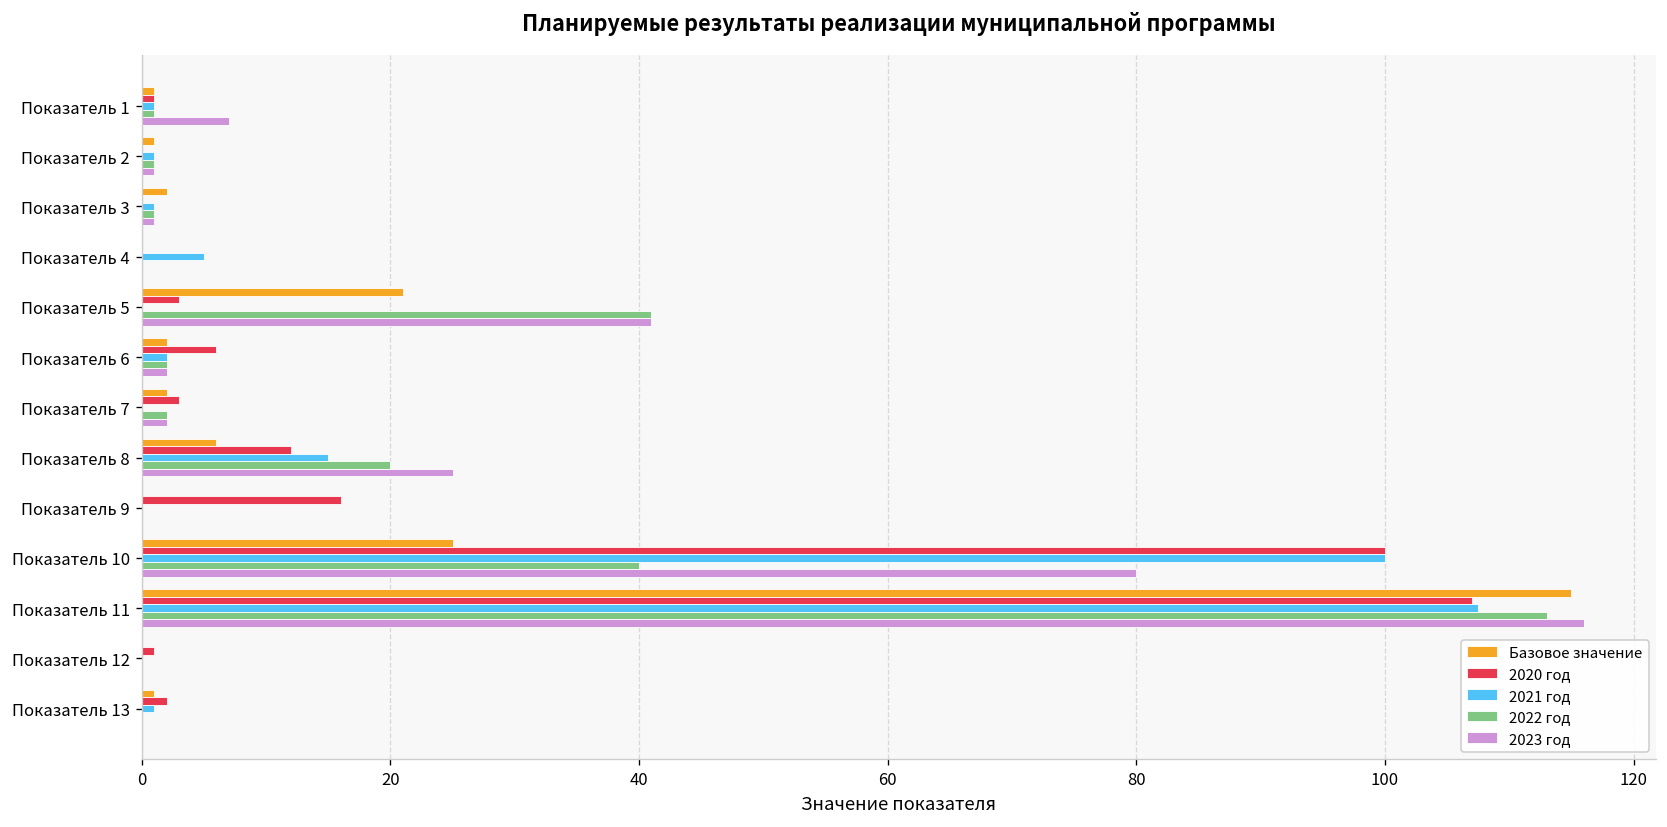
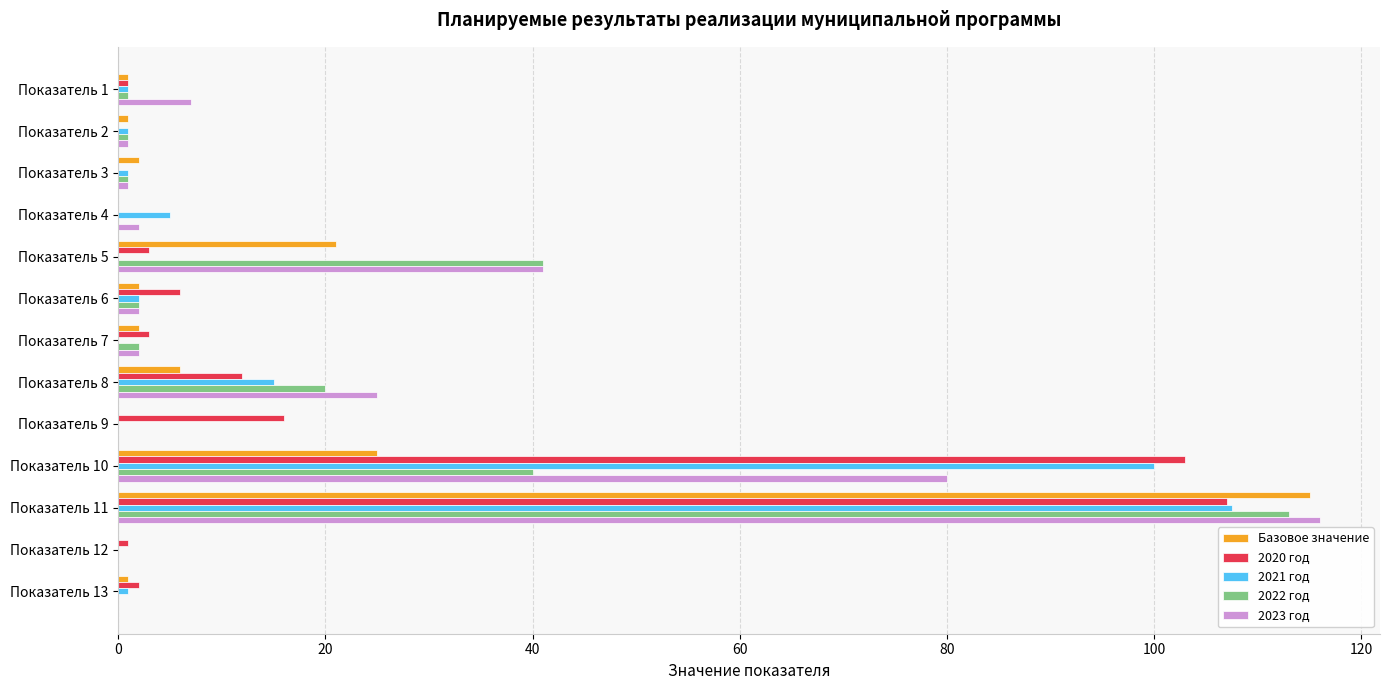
2023 год, Показатель 4: 0 -> 2
2020 год, Показатель 10: 100 -> 103
